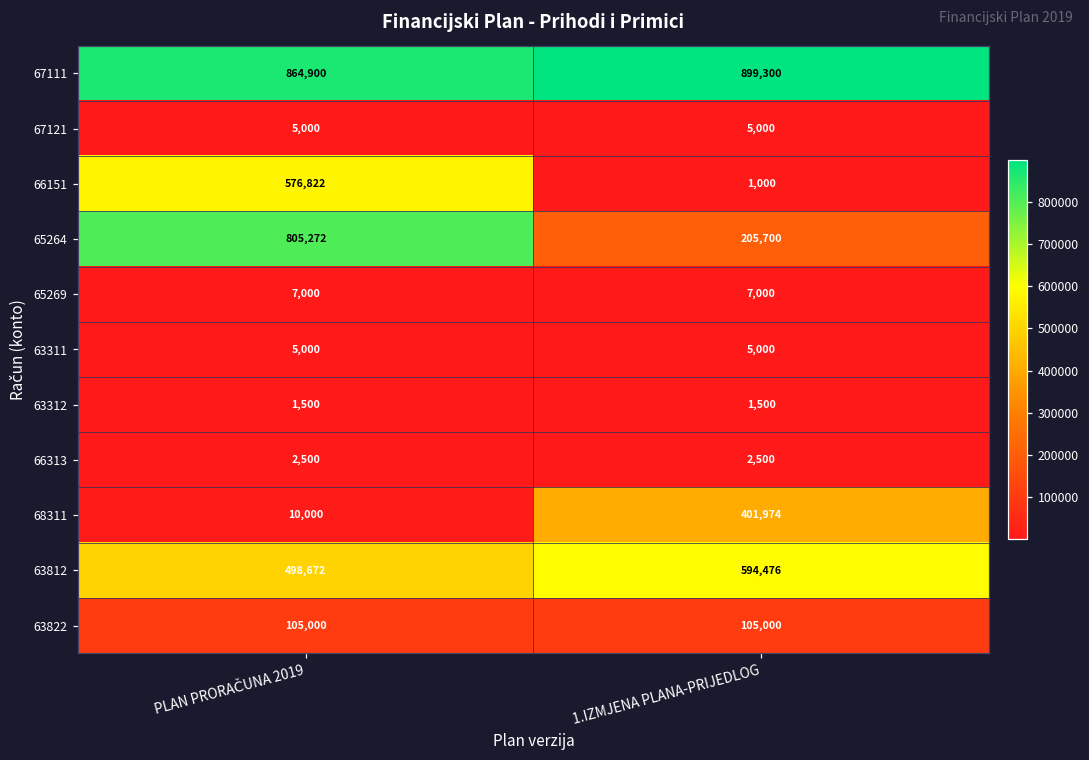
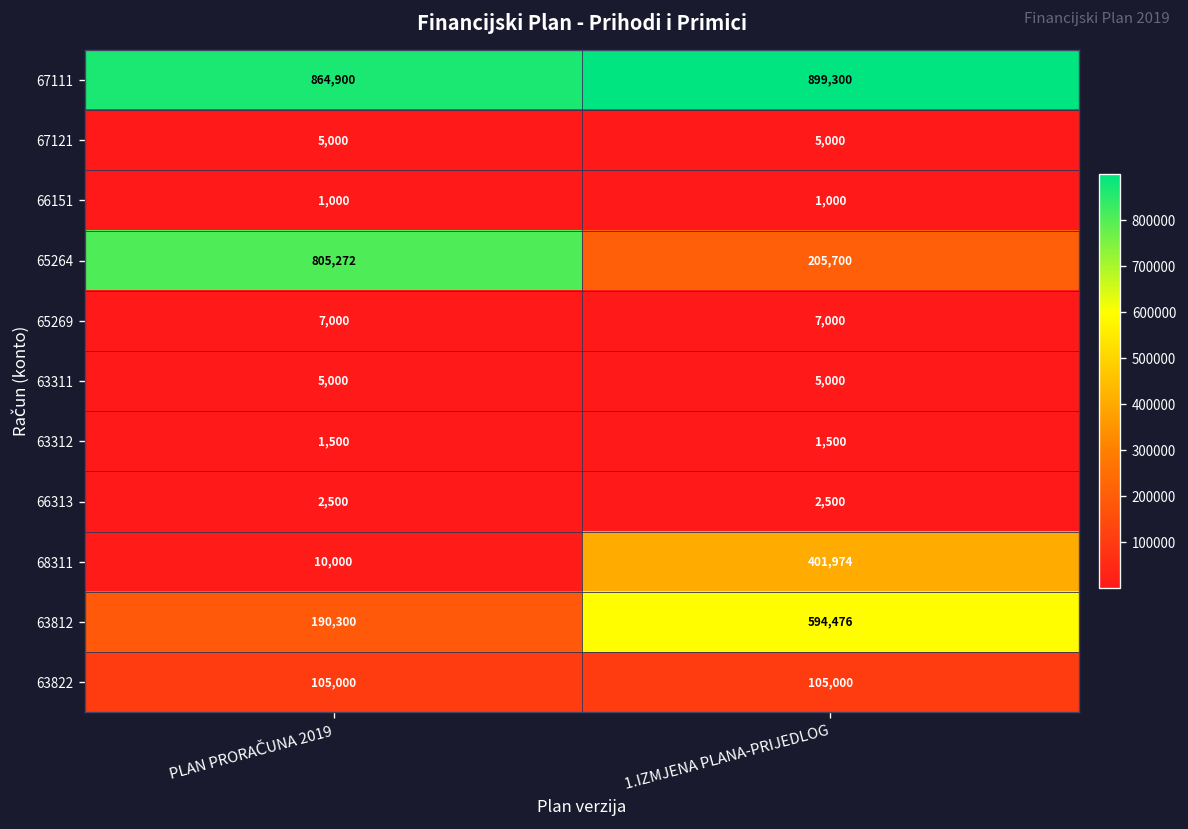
66151, PLAN PRORAČUNA 2019: 576,822 -> 1,000
63812, PLAN PRORAČUNA 2019: 498,672 -> 190,300
